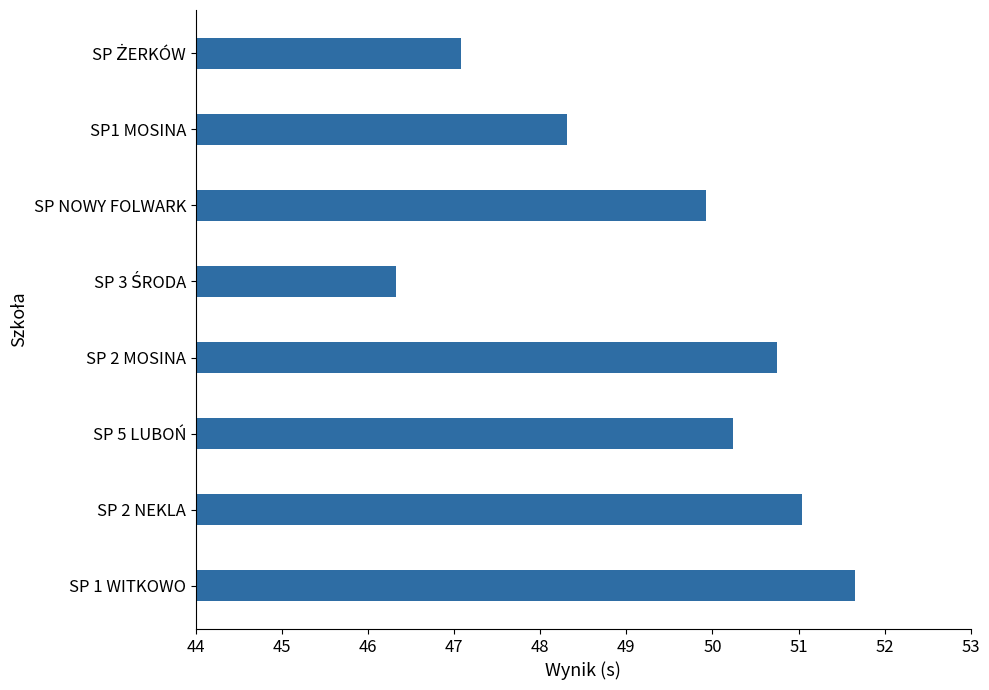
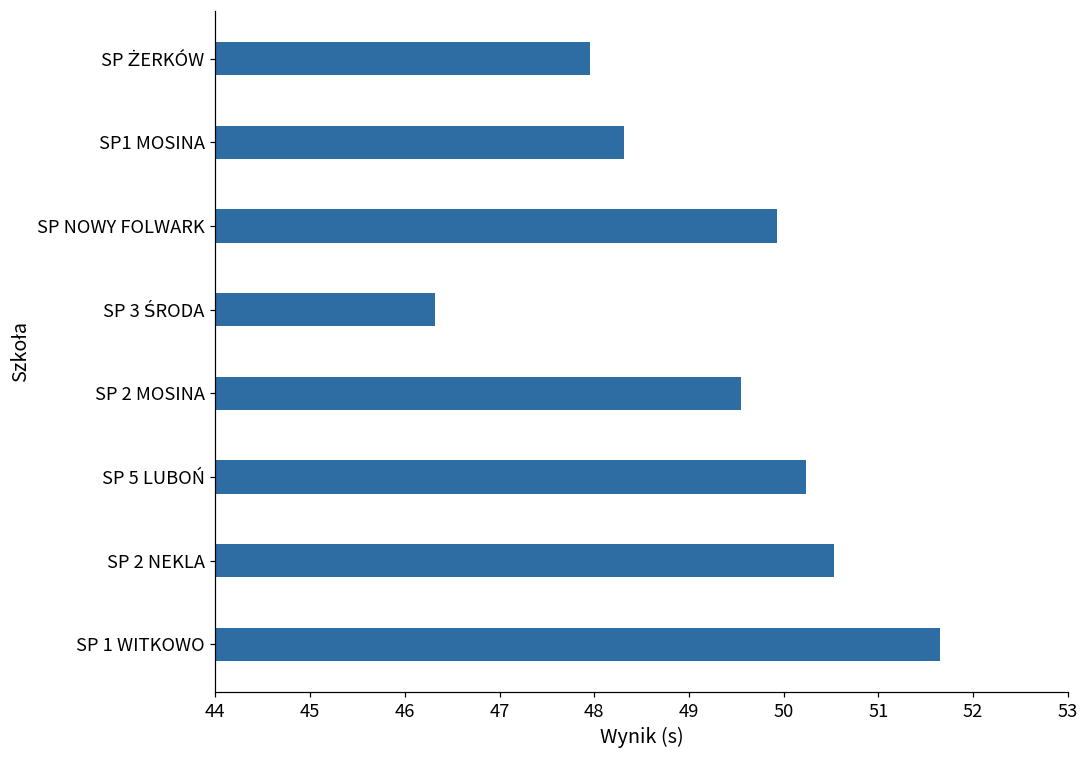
SP ŻERKÓW: 47.1 -> 48.0
SP 2 MOSINA: 50.8 -> 49.6
SP 2 NEKLA: 51.0 -> 50.5
